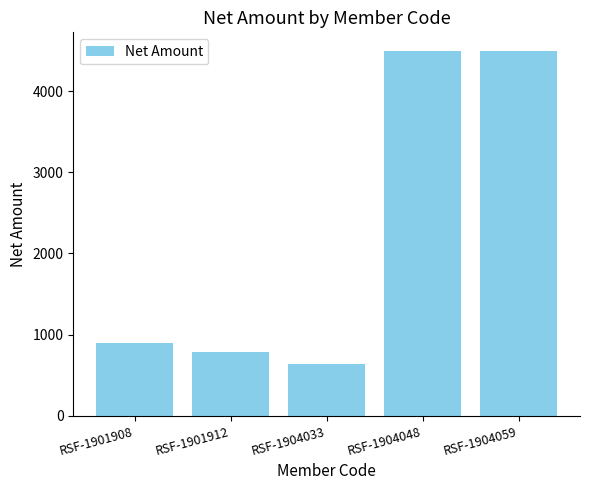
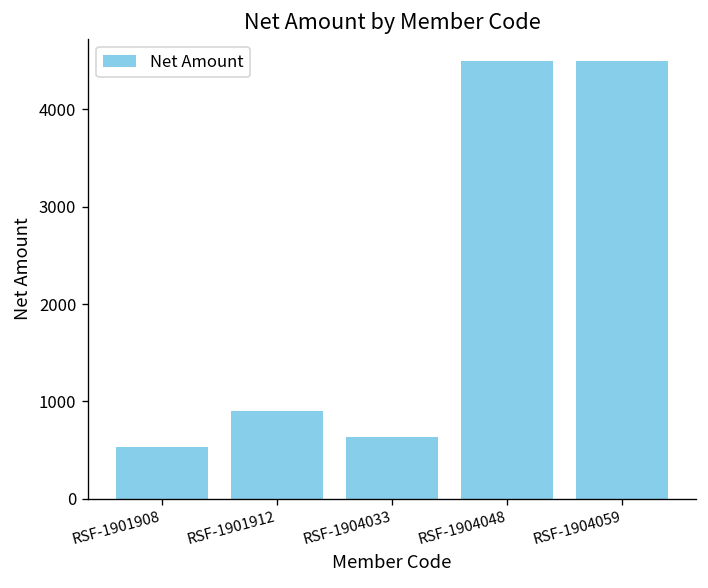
RSF-1901908: 900 -> 500
RSF-1901912: 800 -> 900
